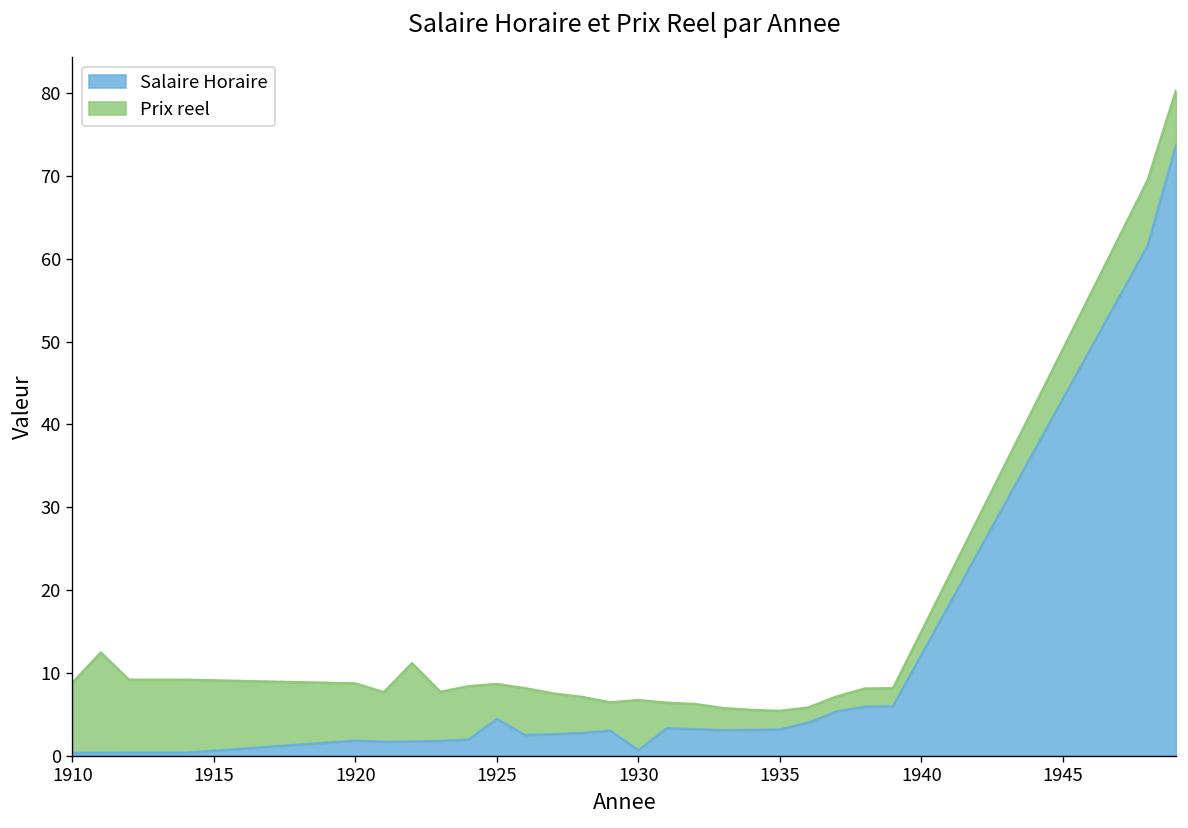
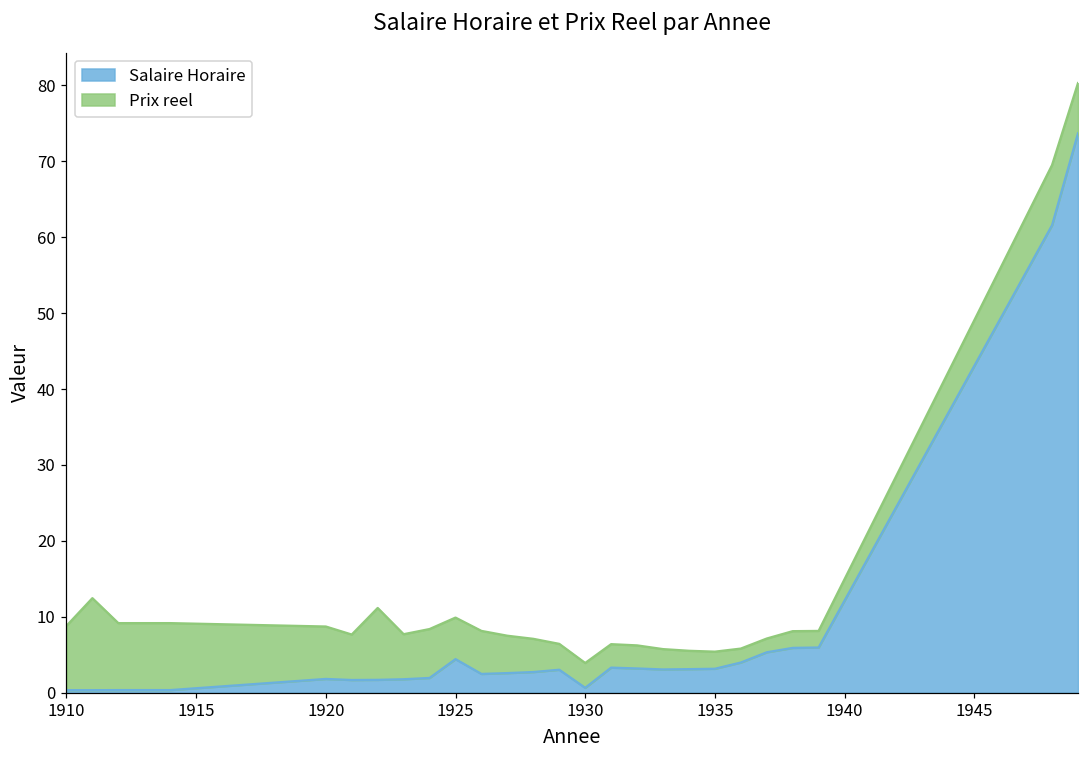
Prix reel, 1925: 4 -> 5
Prix reel, 1930: 6 -> 3
